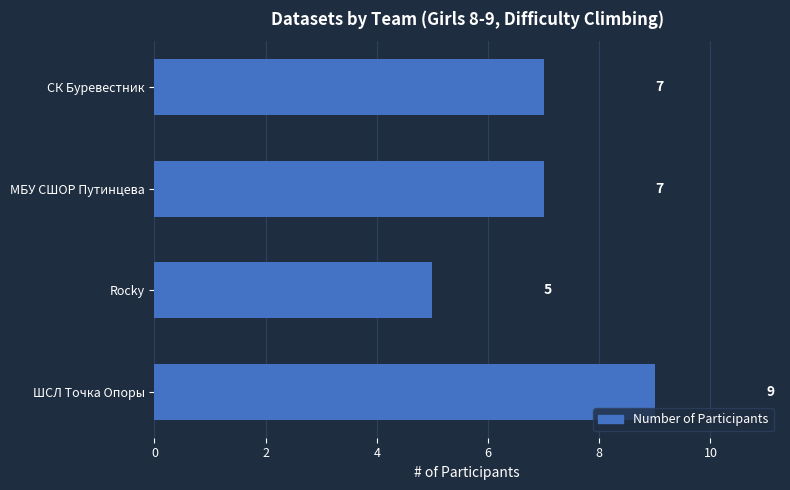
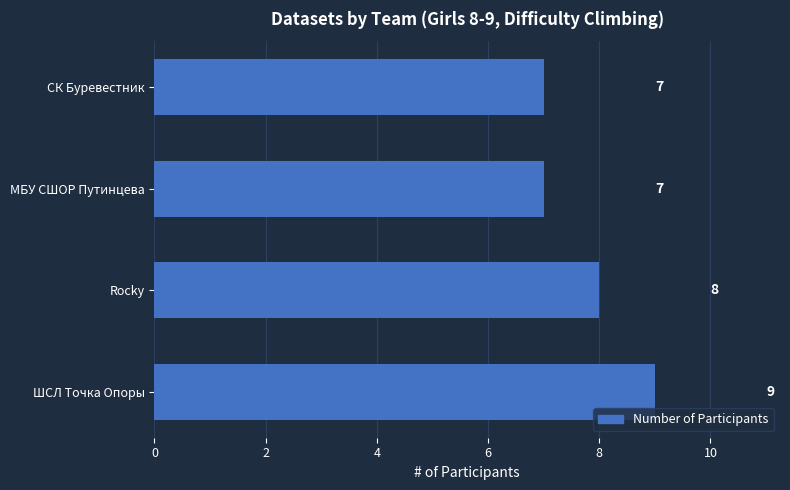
Rocky: 5 -> 8
